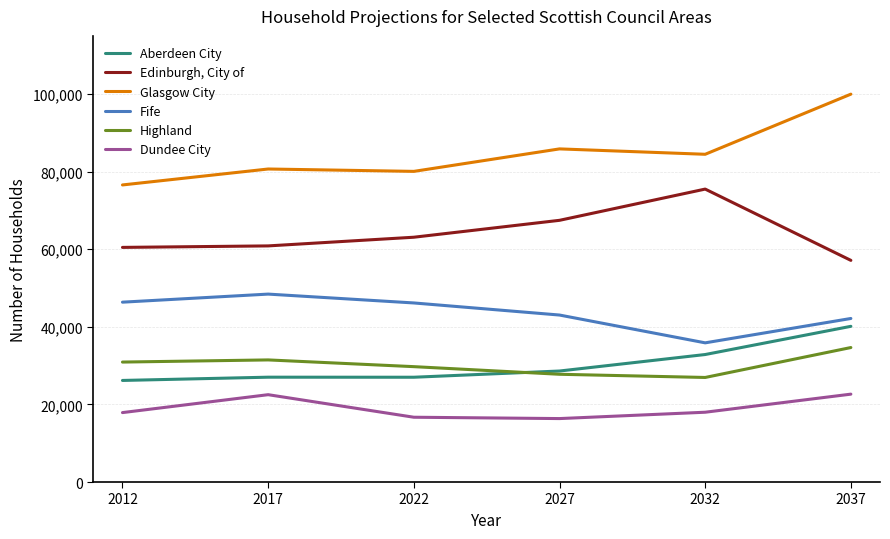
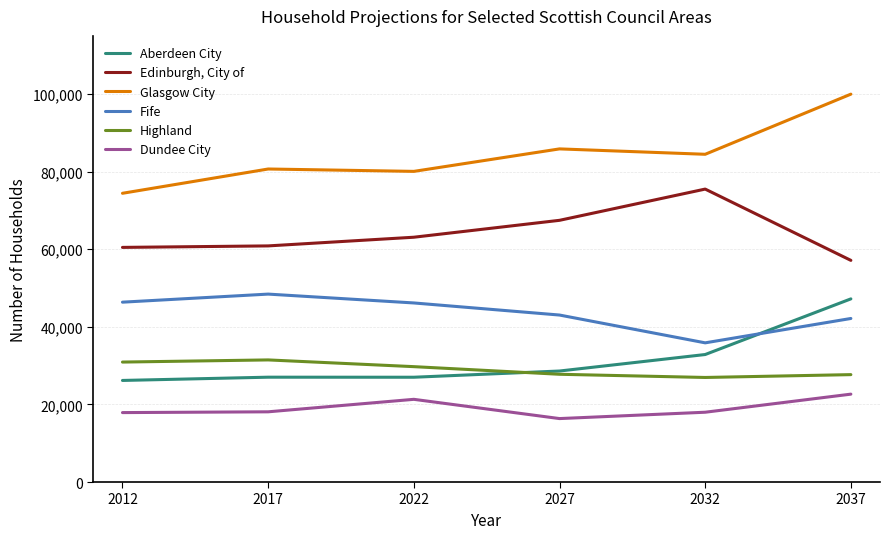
Glasgow City, 2012: 77,000 -> 74,000
Dundee City, 2017: 23,000 -> 18,000
Dundee City, 2022: 17,000 -> 21,000
Aberdeen City, 2037: 40,000 -> 47,000
Highland, 2037: 35,000 -> 28,000
